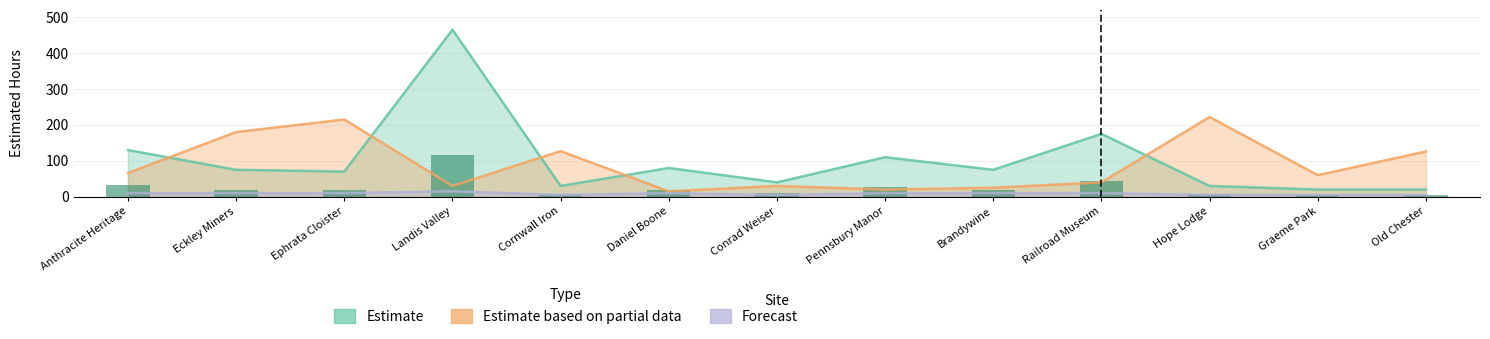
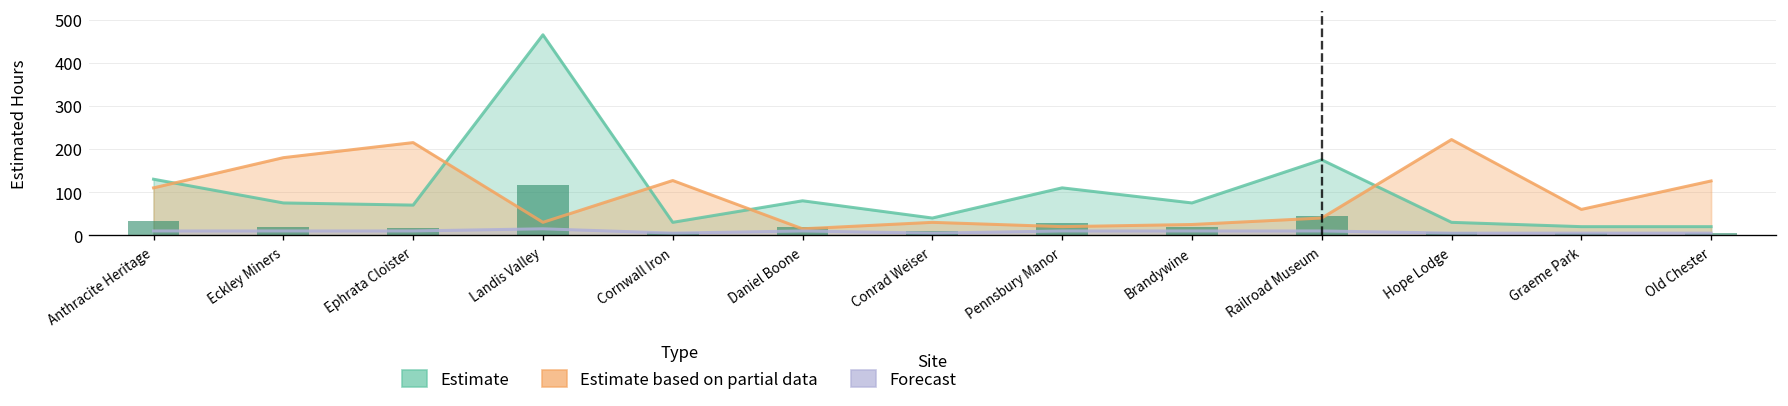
Estimate based on partial data, Anthracite Heritage: 70 -> 110
